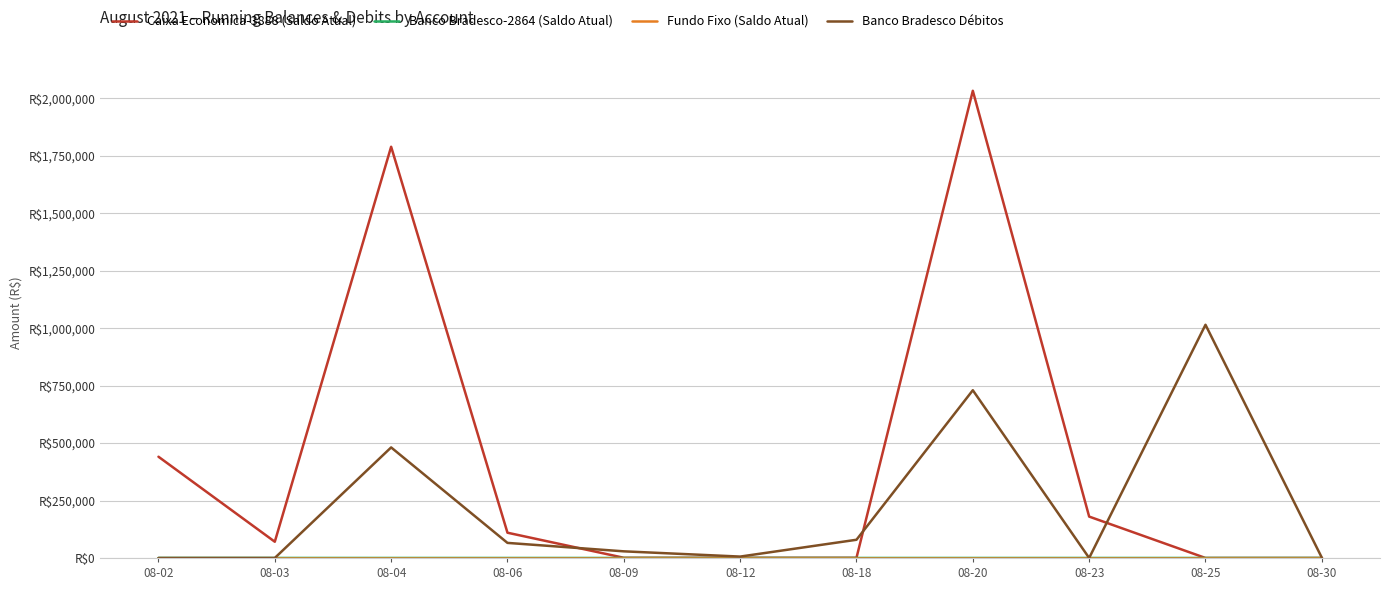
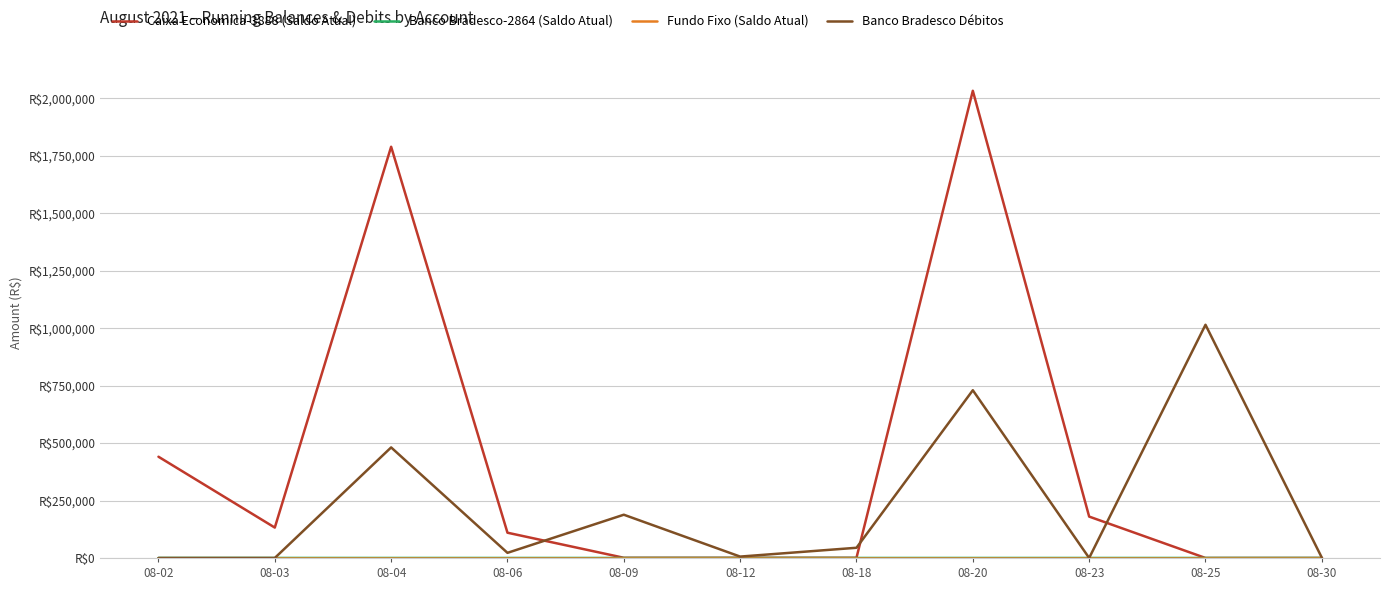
Caixa Economica-3888 (Saldo Atual), 08-03: R$70,000 -> R$130,000
Banco Bradesco Débitos, 08-06: R$70,000 -> R$20,000
Banco Bradesco Débitos, 08-09: R$30,000 -> R$190,000
Banco Bradesco Débitos, 08-18: R$80,000 -> R$40,000
